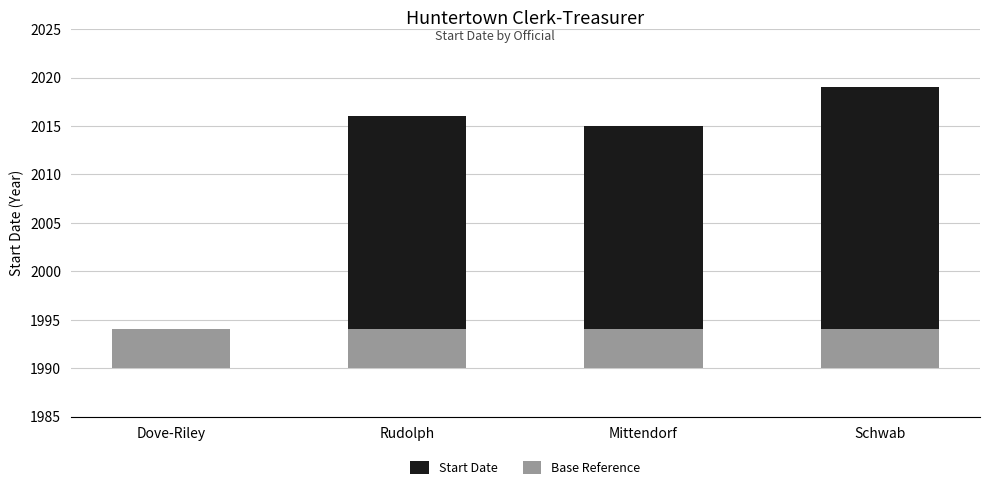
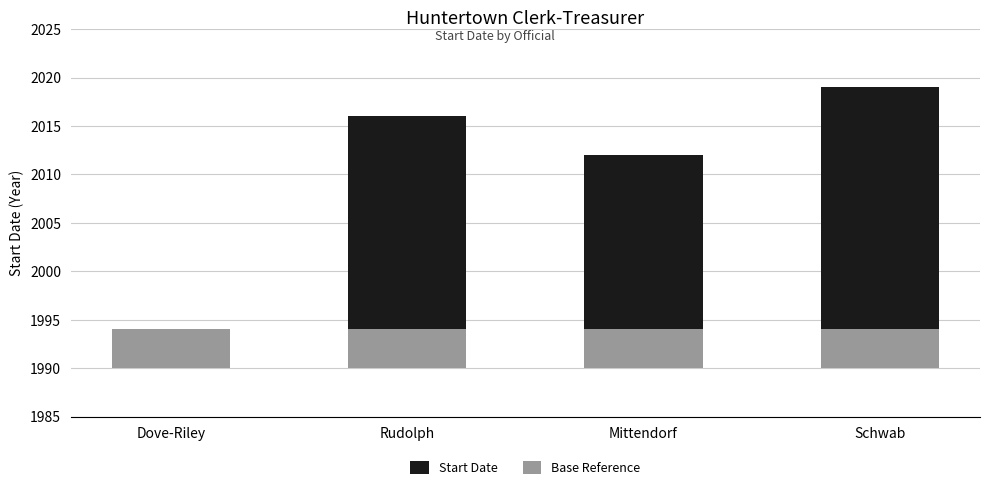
Start Date, Mittendorf: 2015 -> 2012
